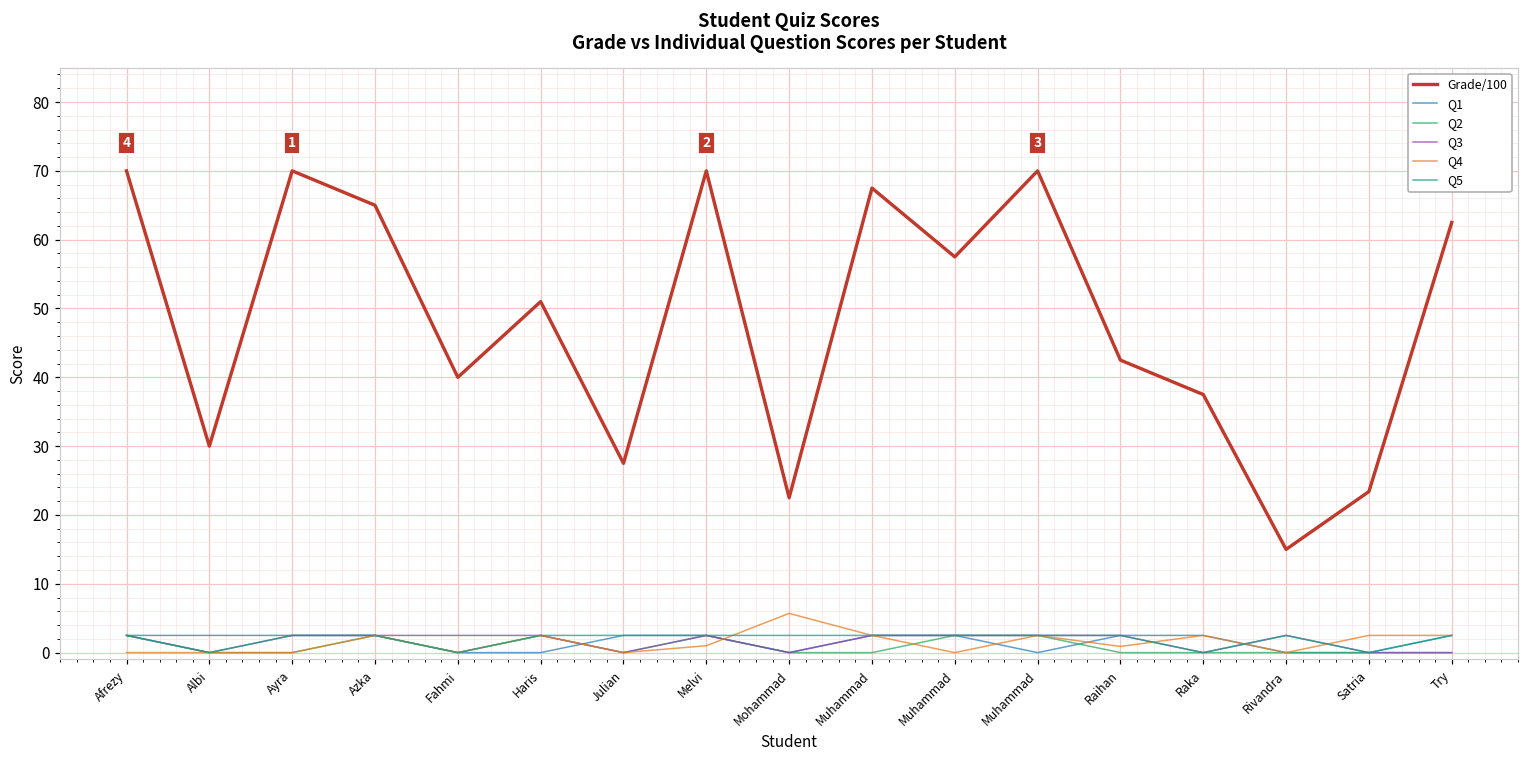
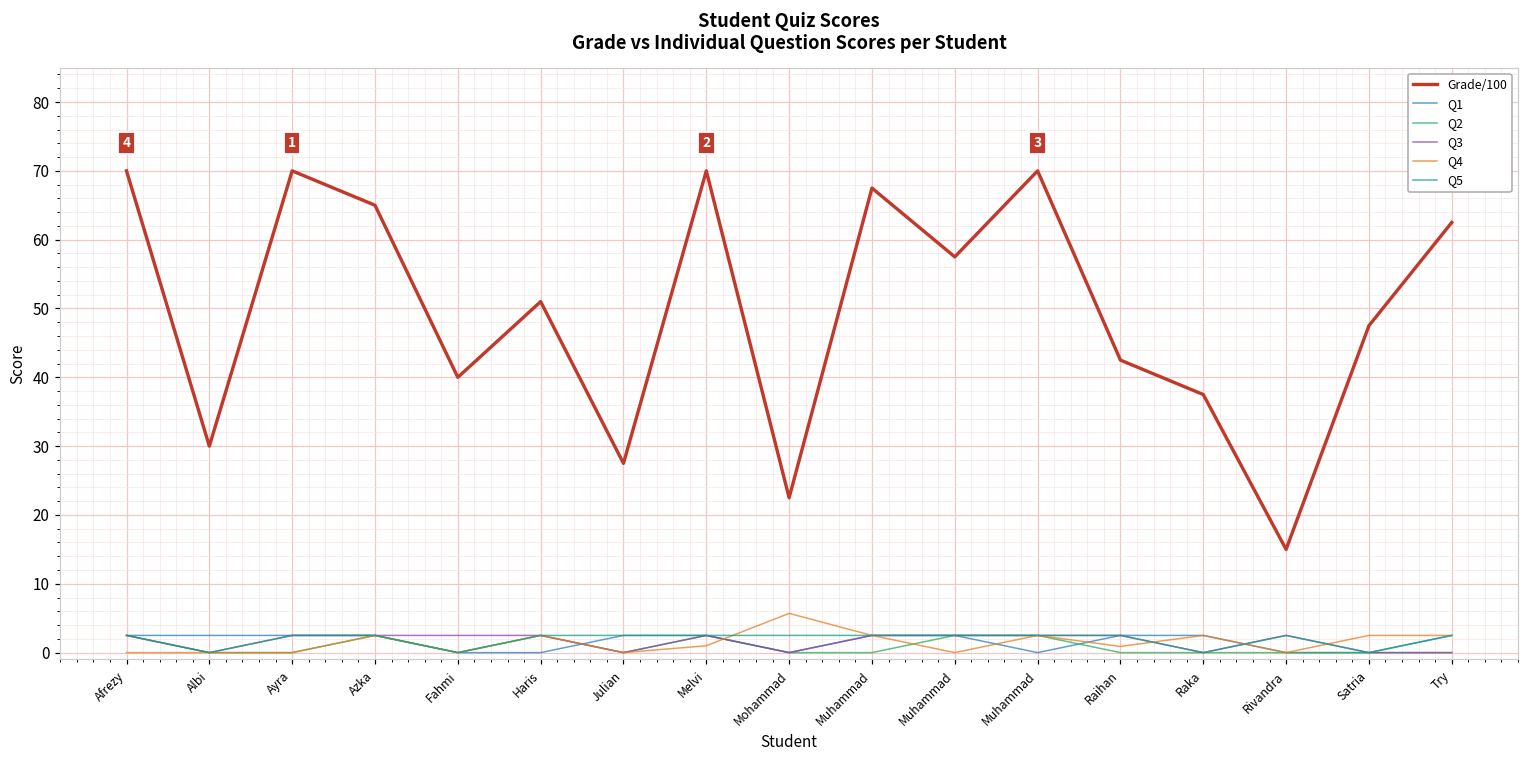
Grade/100, Satria: 23 -> 48
